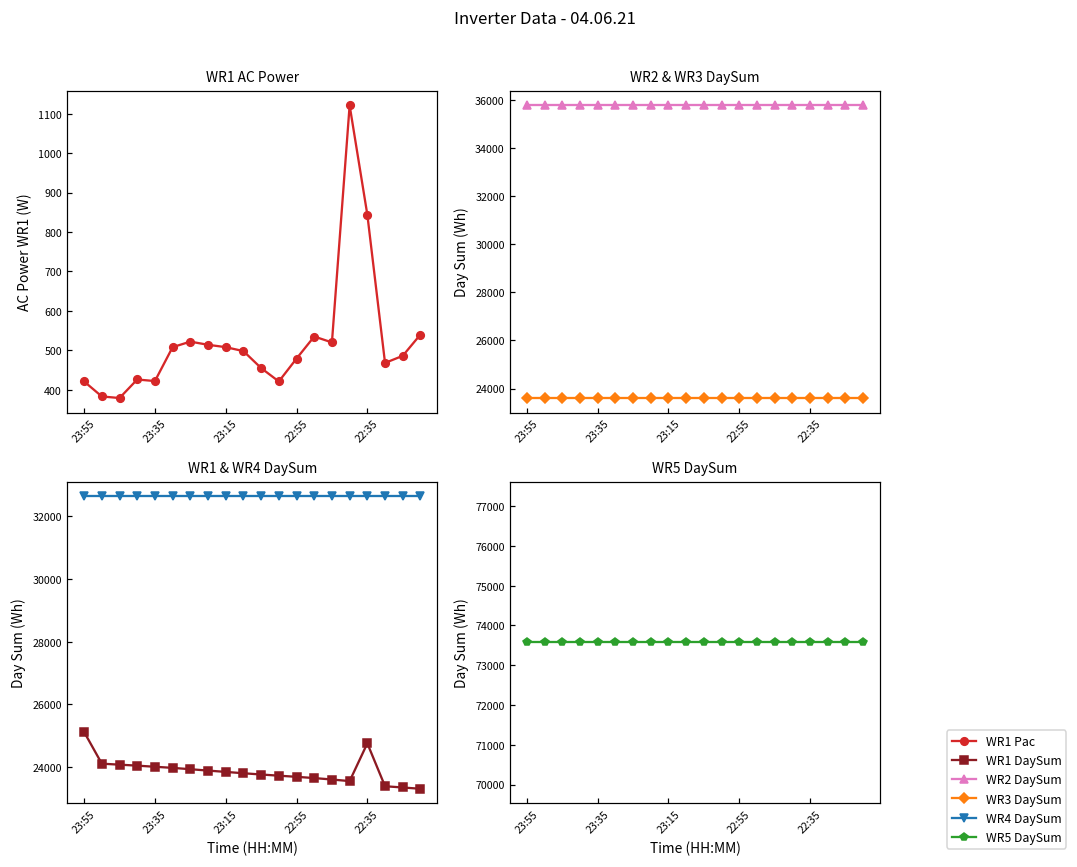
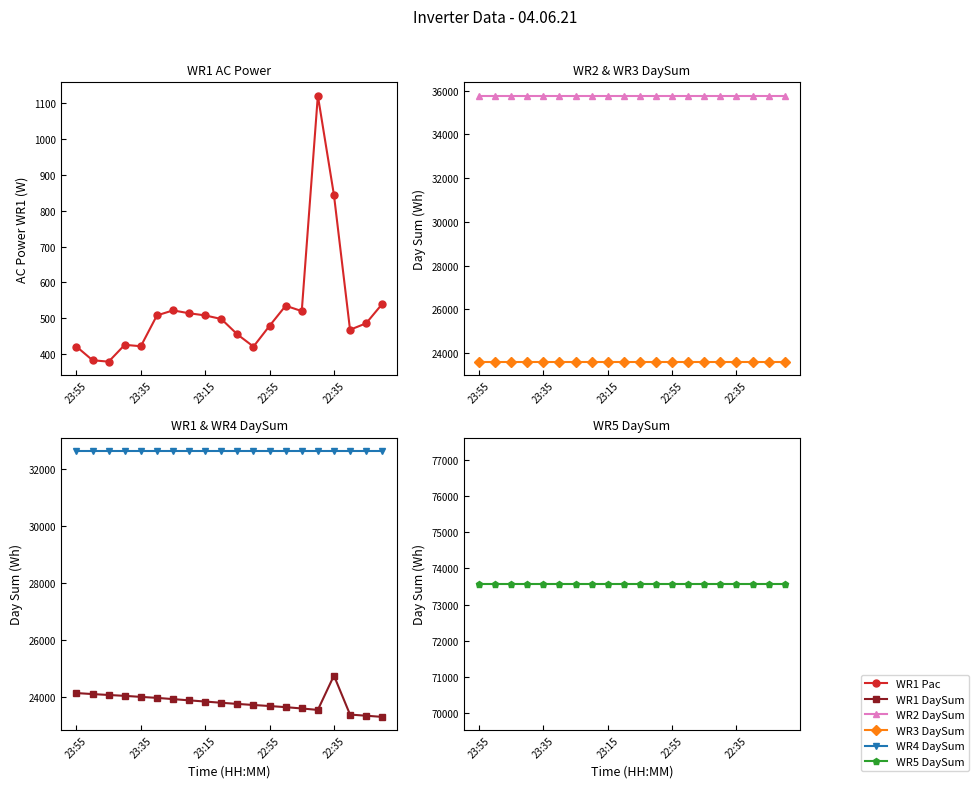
WR1 & WR4 DaySum, WR1 DaySum, 23:55: 25100 -> 24100
